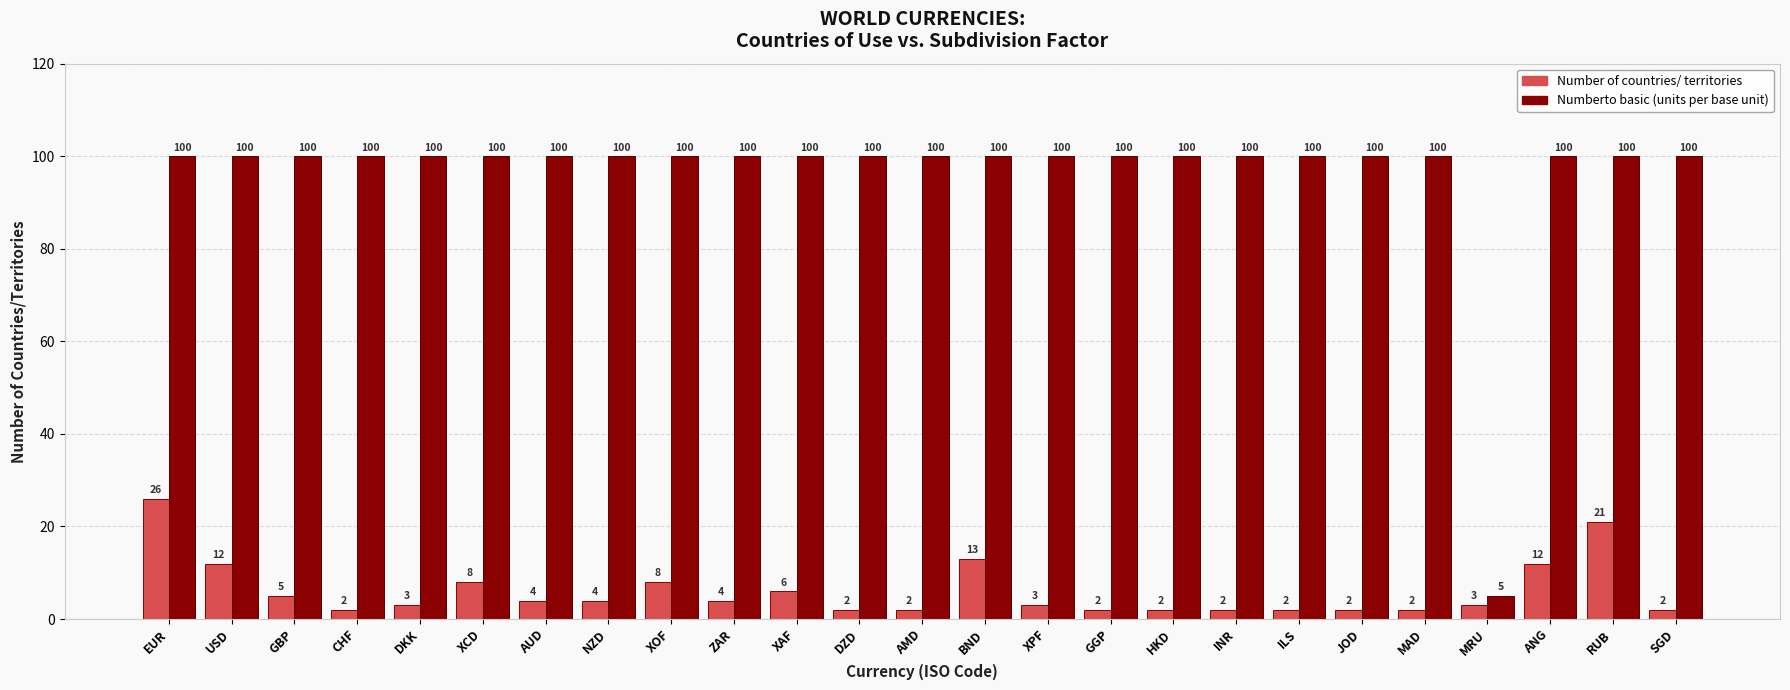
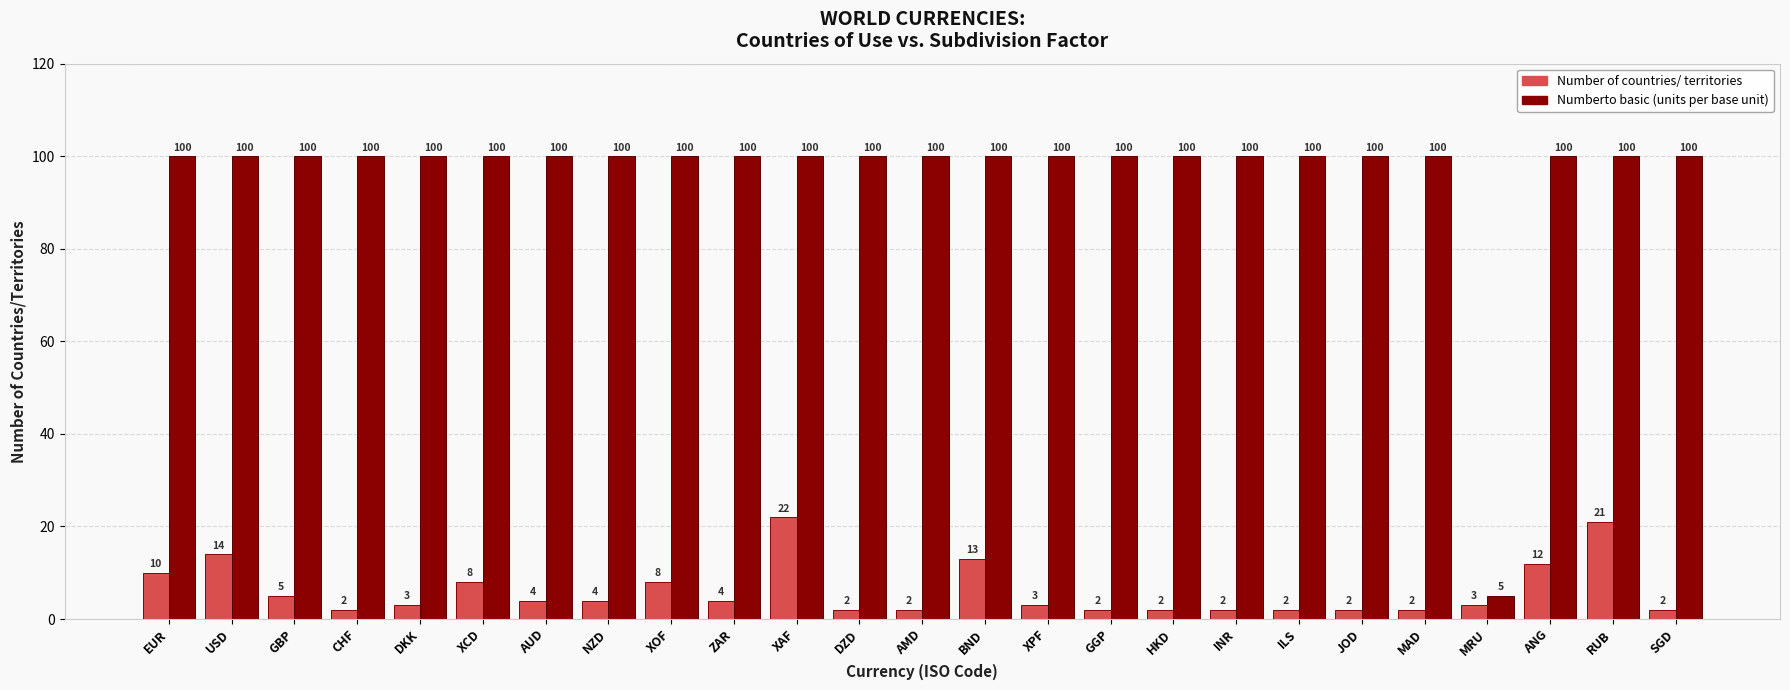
Number of countries/ territories, EUR: 26 -> 10
Number of countries/ territories, USD: 12 -> 14
Number of countries/ territories, XAF: 6 -> 22
